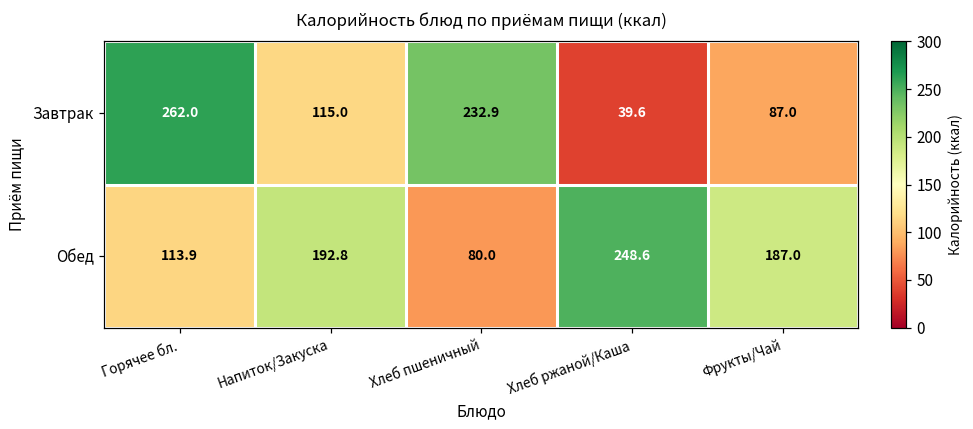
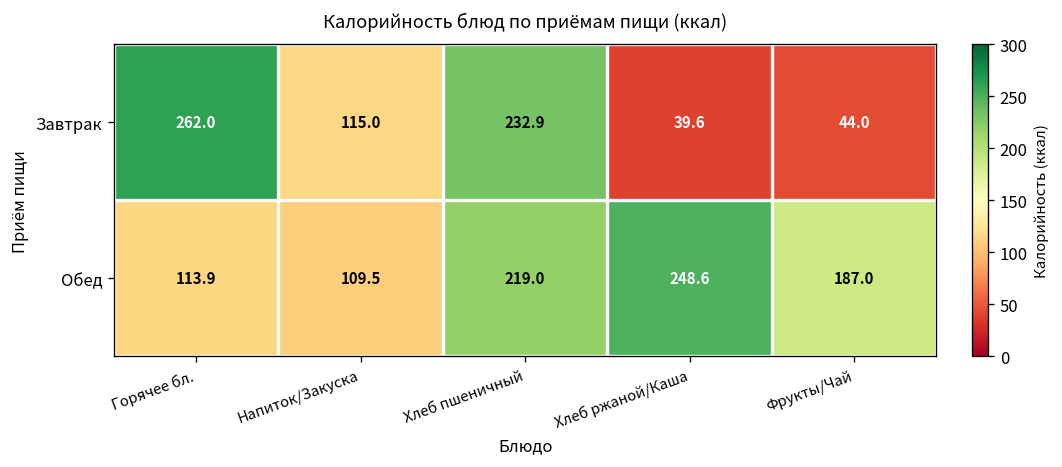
Завтрак, Фрукты/Чай: 87.0 -> 44.0
Обед, Напиток/Закуска: 192.8 -> 109.5
Обед, Хлеб пшеничный: 80.0 -> 219.0
